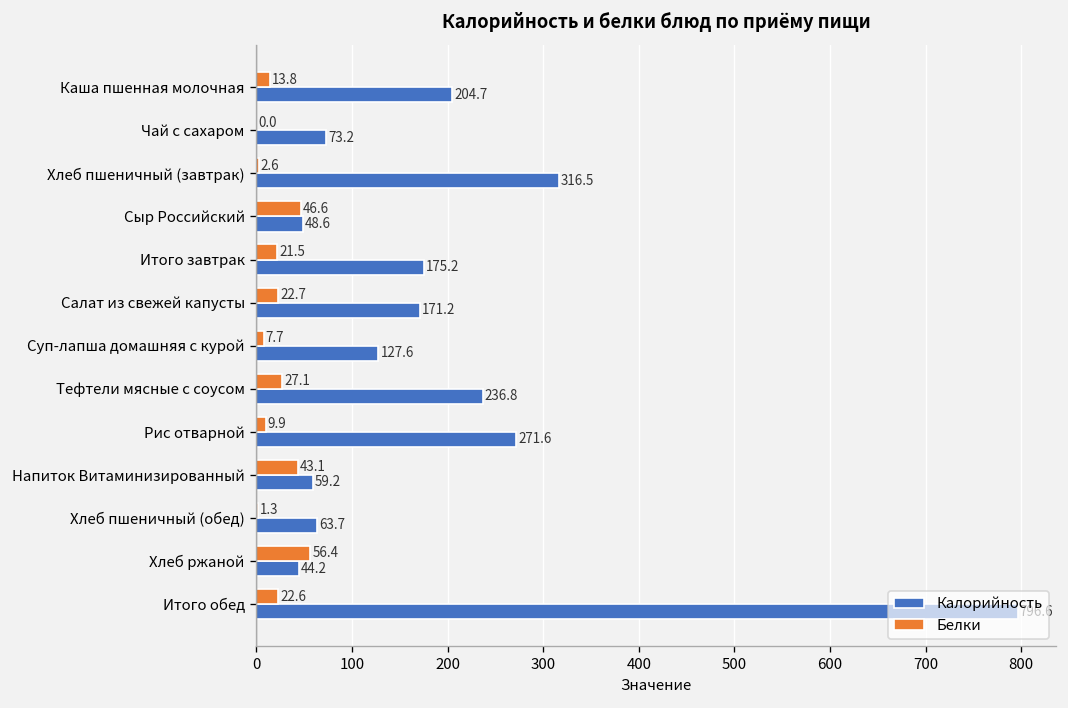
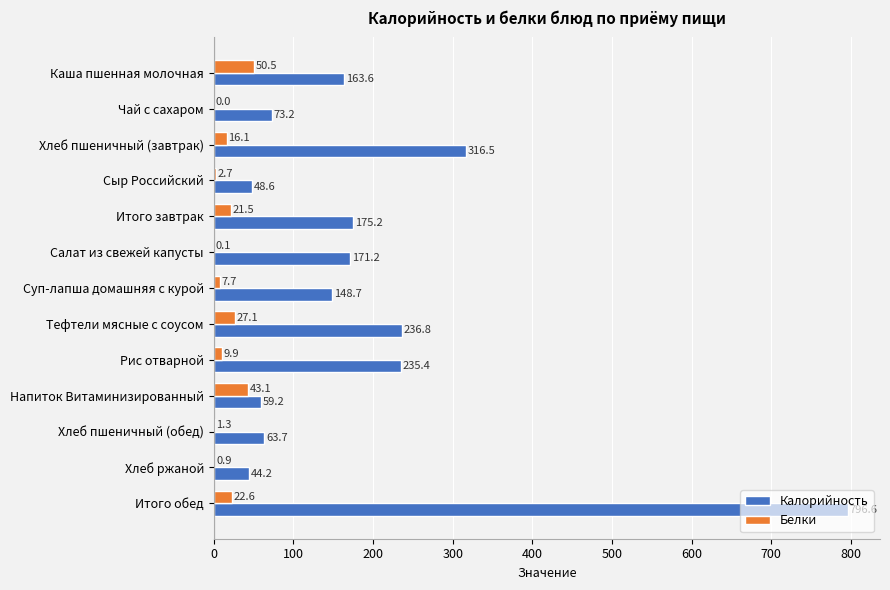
Белки, Каша пшенная молочная: 13.8 -> 50.5
Калорийность, Каша пшенная молочная: 204.7 -> 163.6
Белки, Хлеб пшеничный (завтрак): 2.6 -> 16.1
Белки, Сыр Российский: 46.6 -> 2.7
Белки, Салат из свежей капусты: 22.7 -> 0.1
Калорийность, Суп-лапша домашняя с курой: 127.6 -> 148.7
Калорийность, Рис отварной: 271.6 -> 235.4
Белки, Хлеб ржаной: 56.4 -> 0.9
